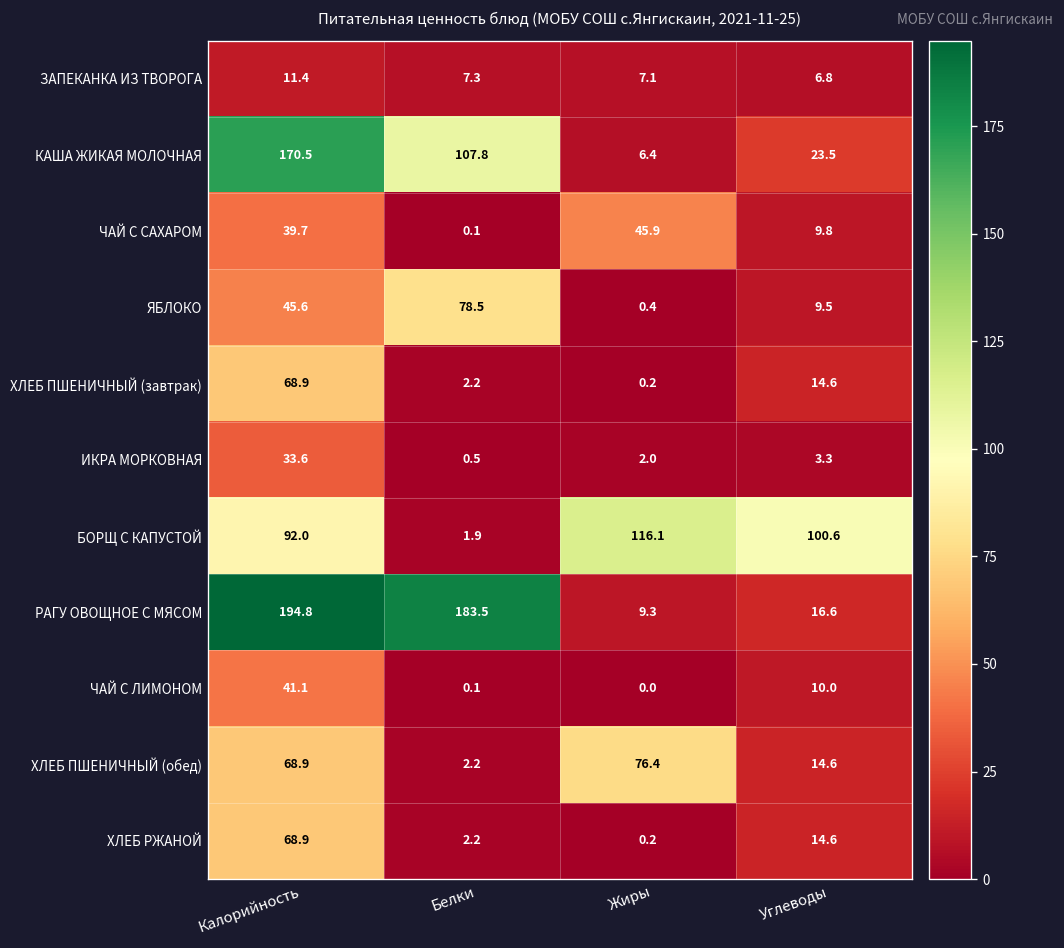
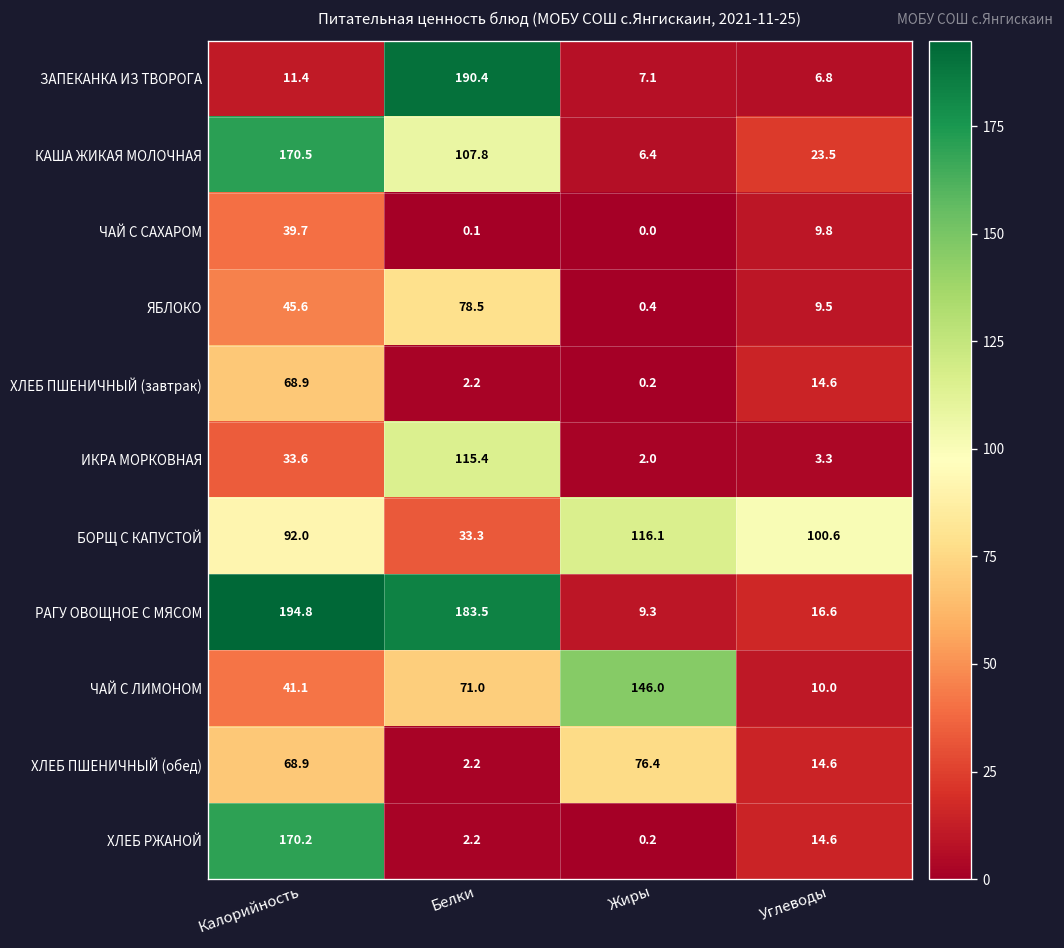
ЗАПЕКАНКА ИЗ ТВОРОГА, Белки: 7.3 -> 190.4
ЧАЙ С САХАРОМ, Жиры: 45.9 -> 0.0
ИКРА МОРКОВНАЯ, Белки: 0.5 -> 115.4
БОРЩ С КАПУСТОЙ, Белки: 1.9 -> 33.3
ЧАЙ С ЛИМОНОМ, Белки: 0.1 -> 71.0
ЧАЙ С ЛИМОНОМ, Жиры: 0.0 -> 146.0
ХЛЕБ РЖАНОЙ, Калорийность: 68.9 -> 170.2
